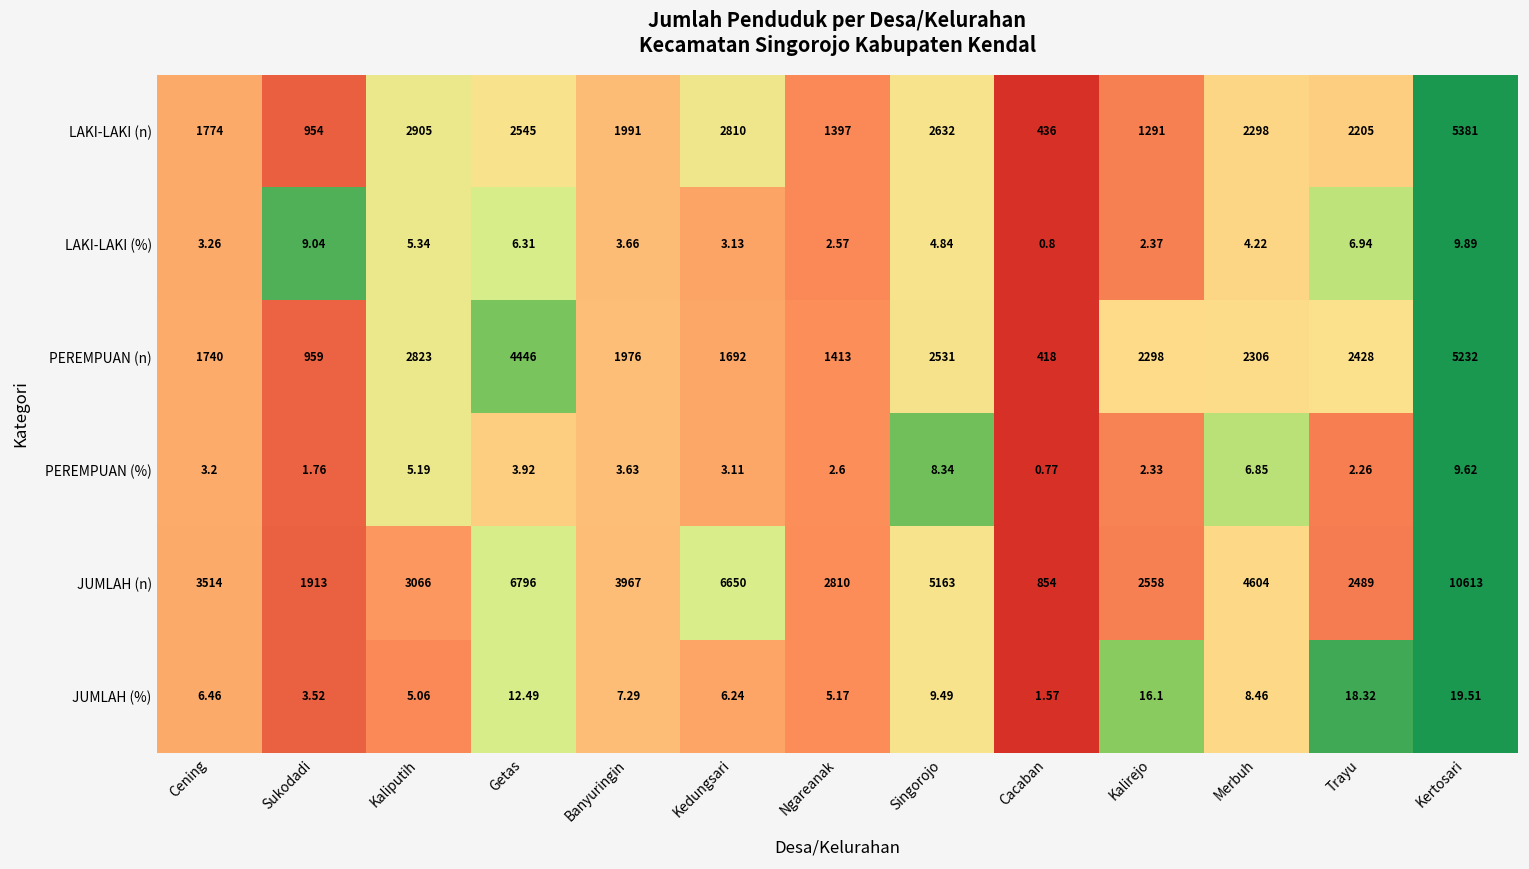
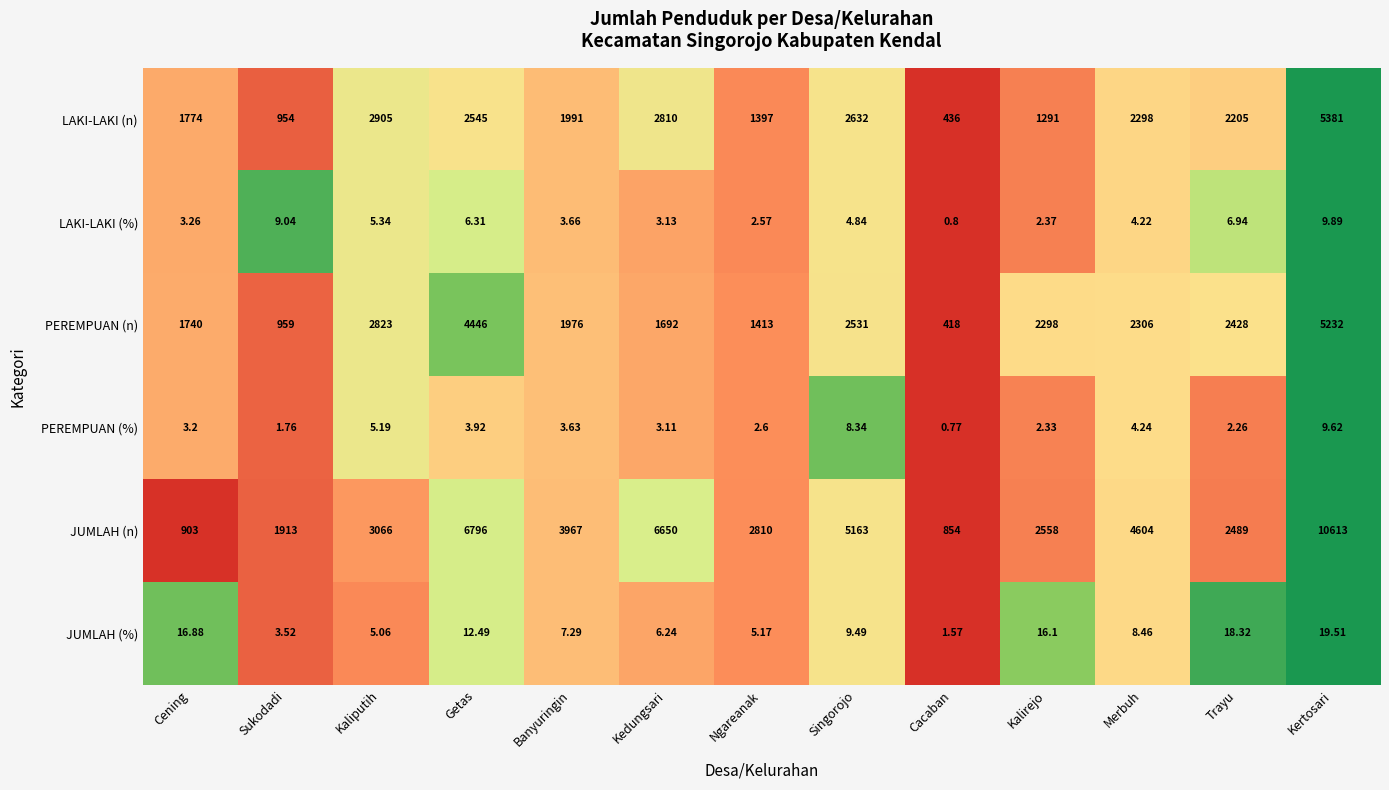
PEREMPUAN (%), Merbuh: 6.85 -> 4.24
JUMLAH (n), Cening: 3514 -> 903
JUMLAH (%), Cening: 6.46 -> 16.88
